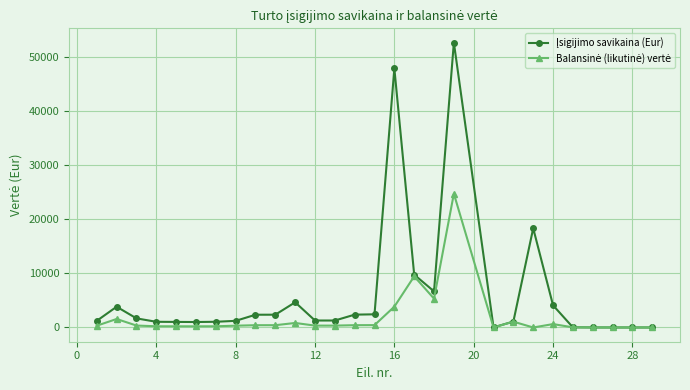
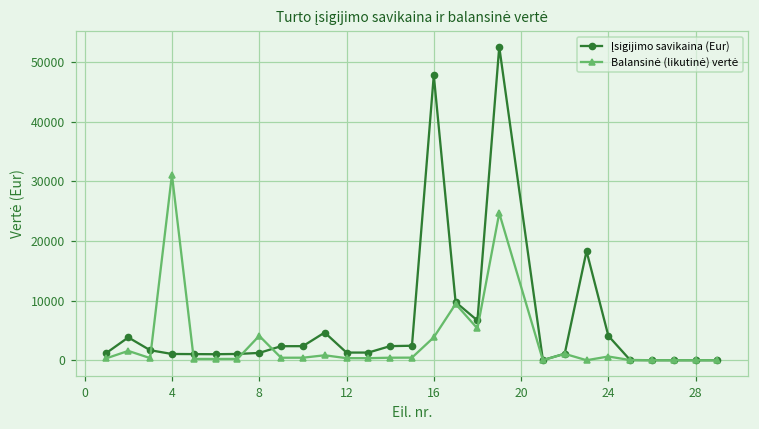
Balansinė (likutinė) vertė, 4: 0 -> 31000
Balansinė (likutinė) vertė, 8: 0 -> 4000
